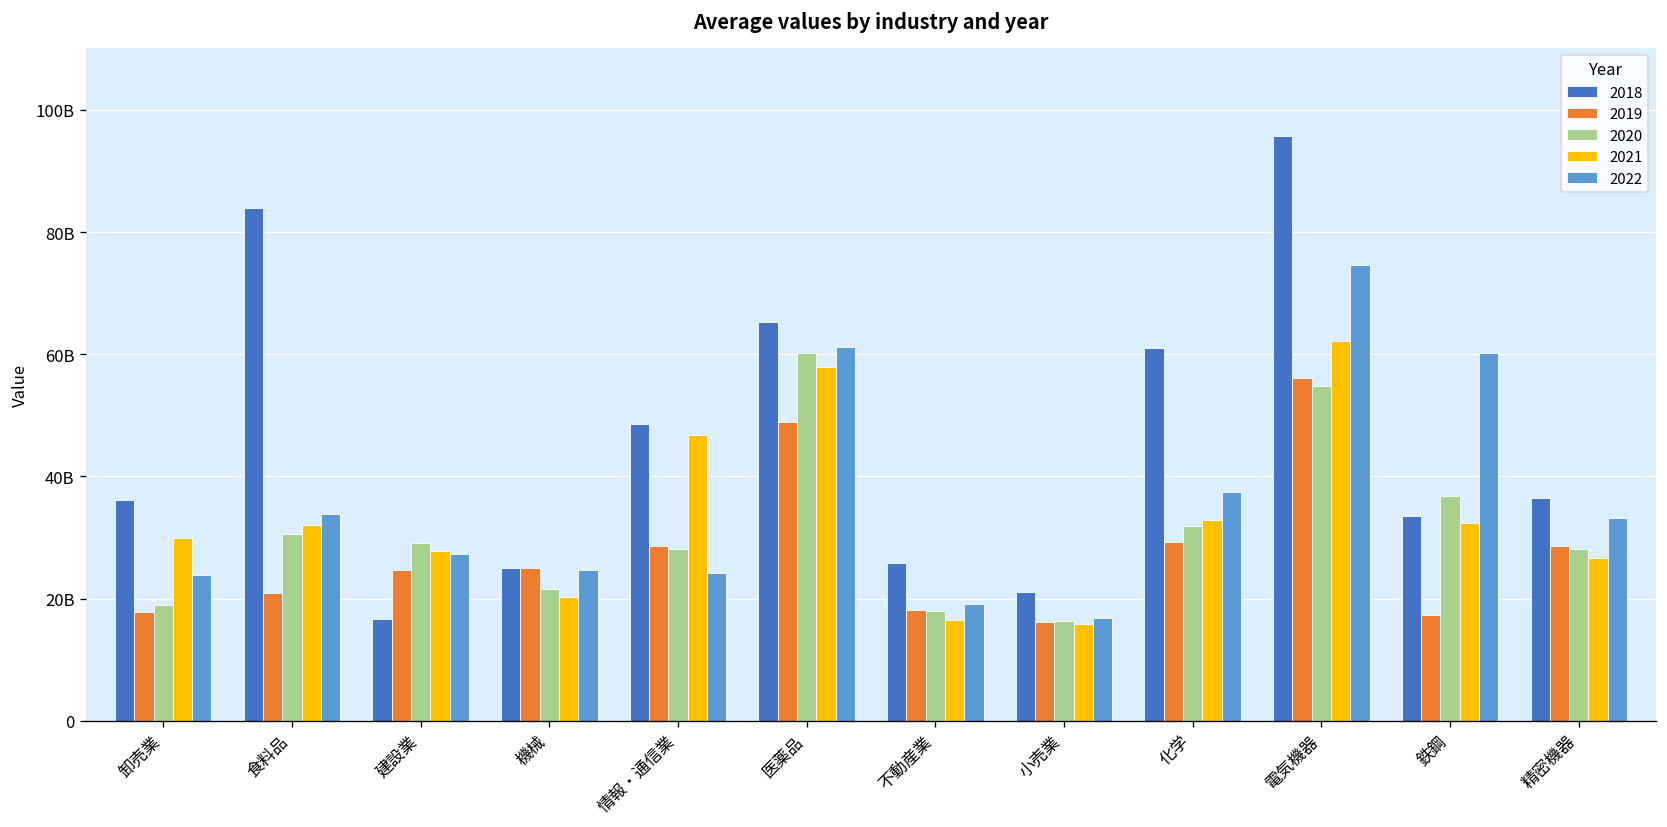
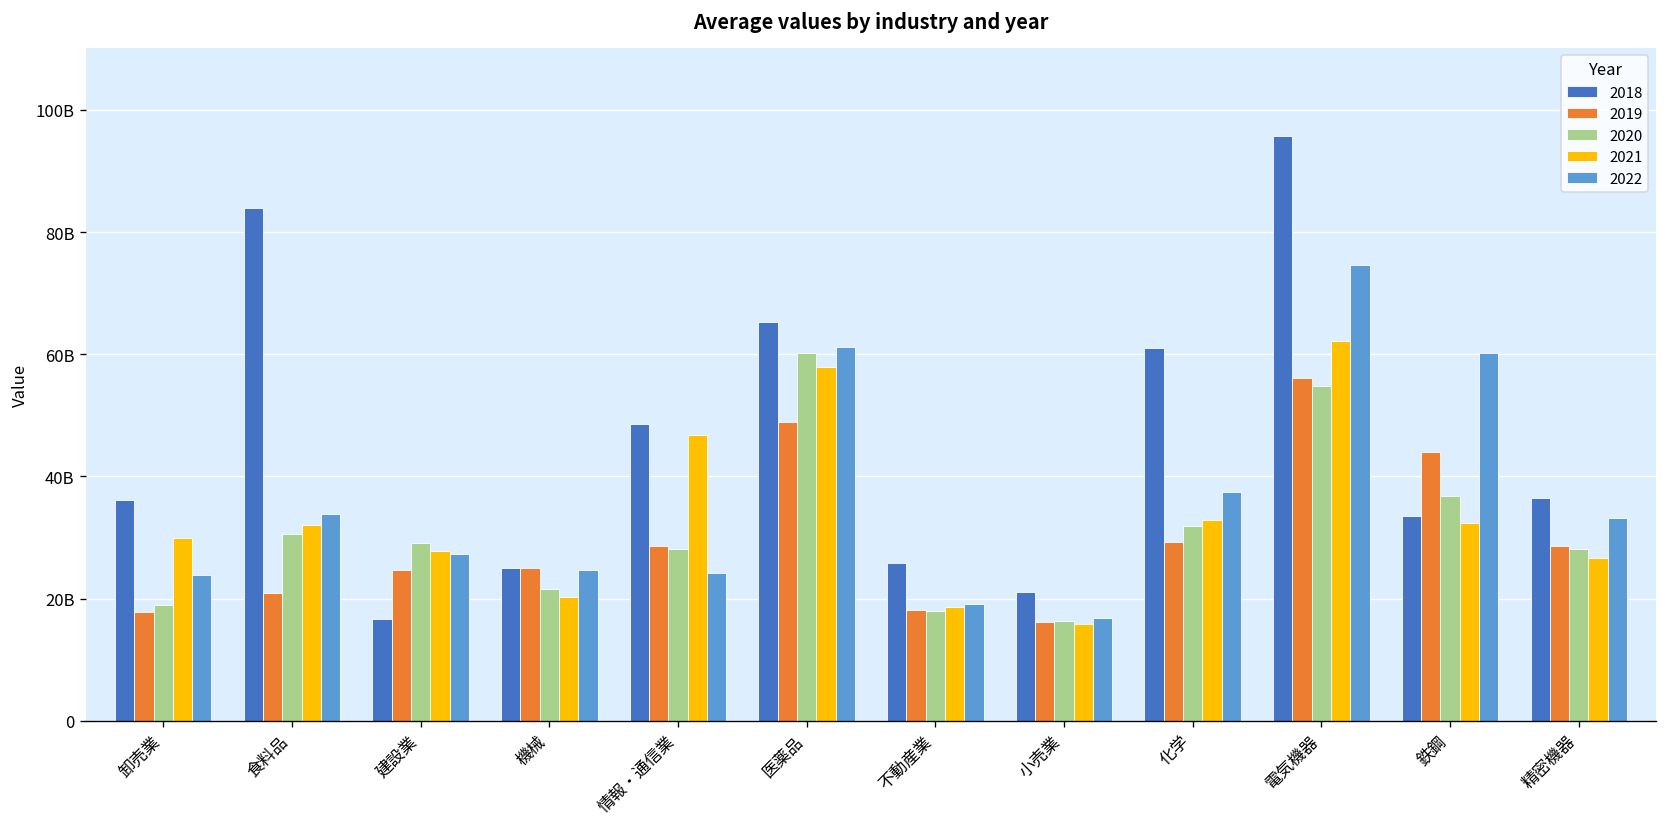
2021, 不動産業: 17000000000 -> 19000000000
2019, 鉄鋼: 17000000000 -> 44000000000
